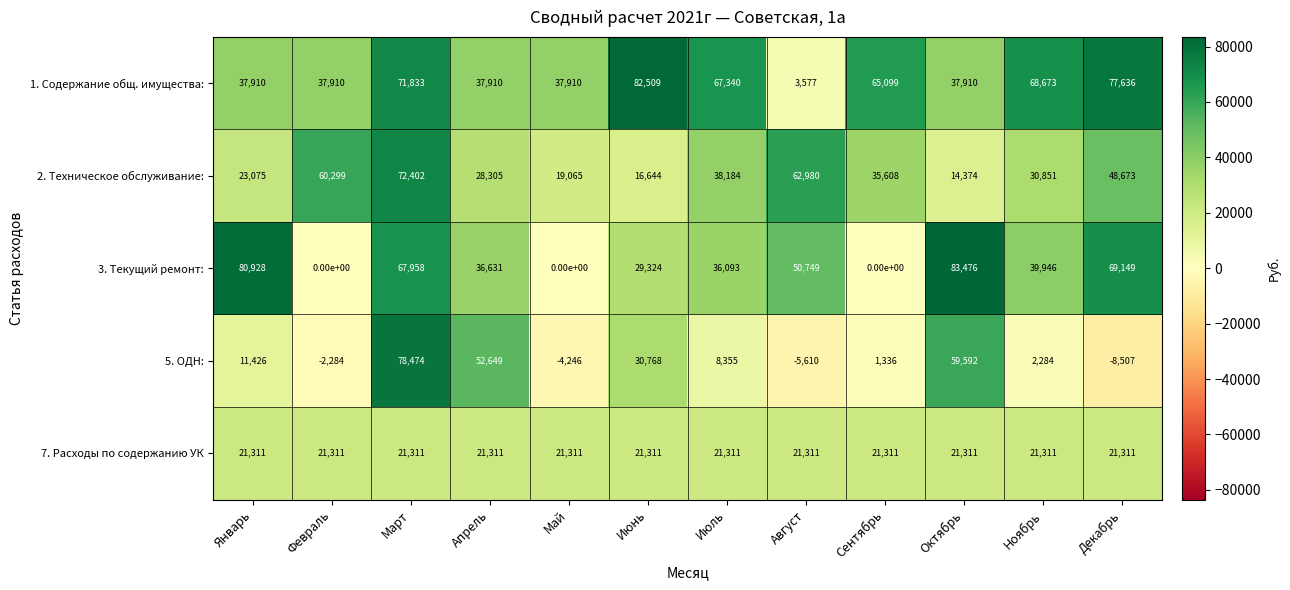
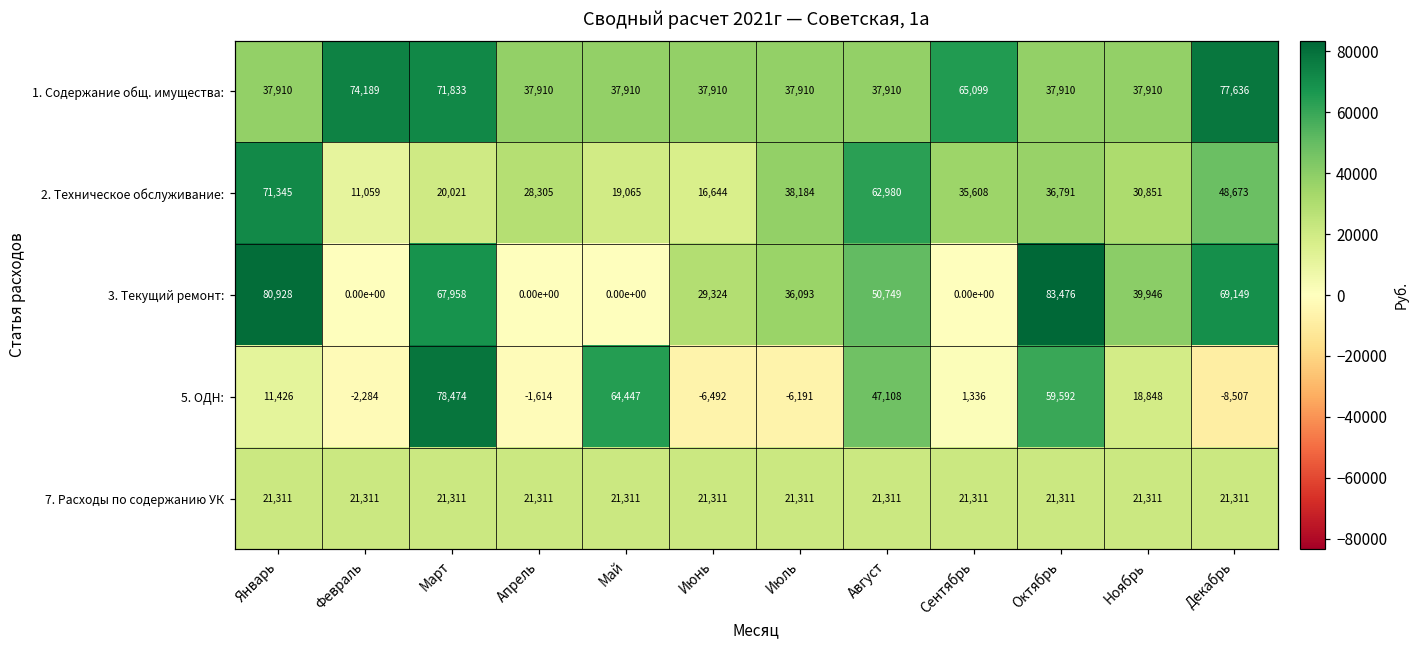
1. Содержание общ. имущества:, Февраль: 37,910 -> 74,189
1. Содержание общ. имущества:, Июнь: 82,509 -> 37,910
1. Содержание общ. имущества:, Июль: 67,340 -> 37,910
1. Содержание общ. имущества:, Август: 3,577 -> 37,910
1. Содержание общ. имущества:, Ноябрь: 68,673 -> 37,910
2. Техническое обслуживание:, Январь: 23,075 -> 71,345
2. Техническое обслуживание:, Февраль: 60,299 -> 11,059
2. Техническое обслуживание:, Март: 72,402 -> 20,021
2. Техническое обслуживание:, Октябрь: 14,374 -> 36,791
3. Текущий ремонт:, Апрель: 36,631 -> 0.00e+00
5. ОДН:, Апрель: 52,649 -> -1,614
5. ОДН:, Май: -4,246 -> 64,447
5. ОДН:, Июнь: 30,768 -> -6,492
5. ОДН:, Июль: 8,355 -> -6,191
5. ОДН:, Август: -5,610 -> 47,108
5. ОДН:, Ноябрь: 2,284 -> 18,848
